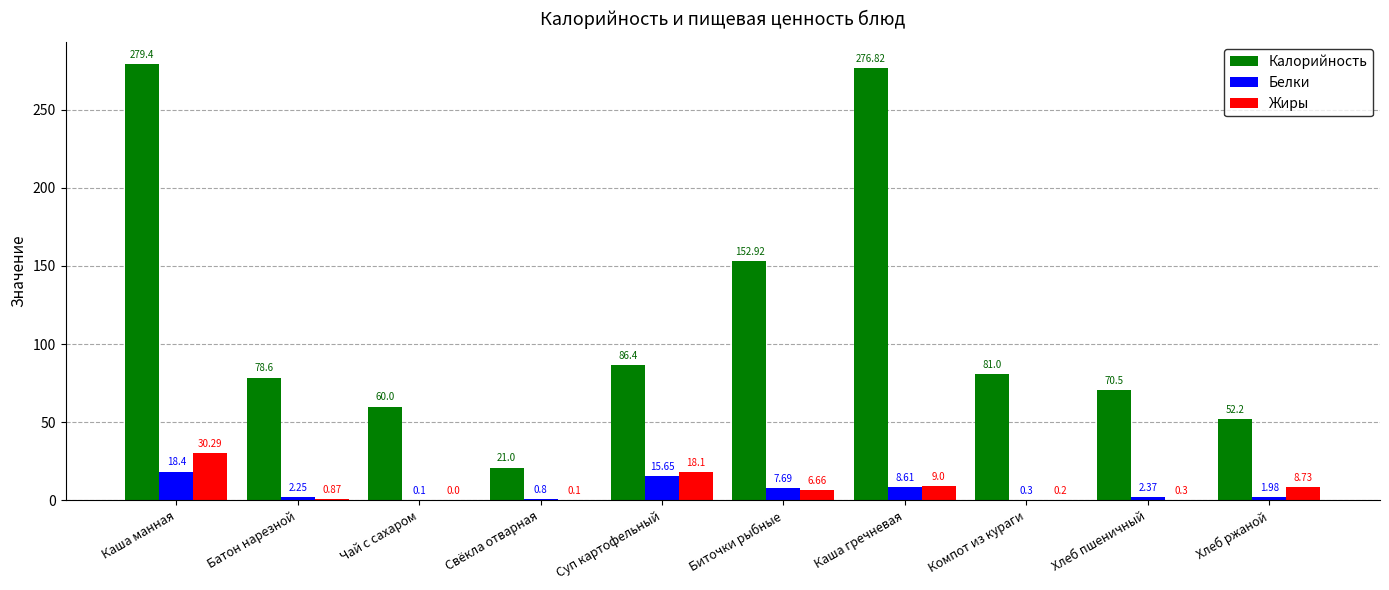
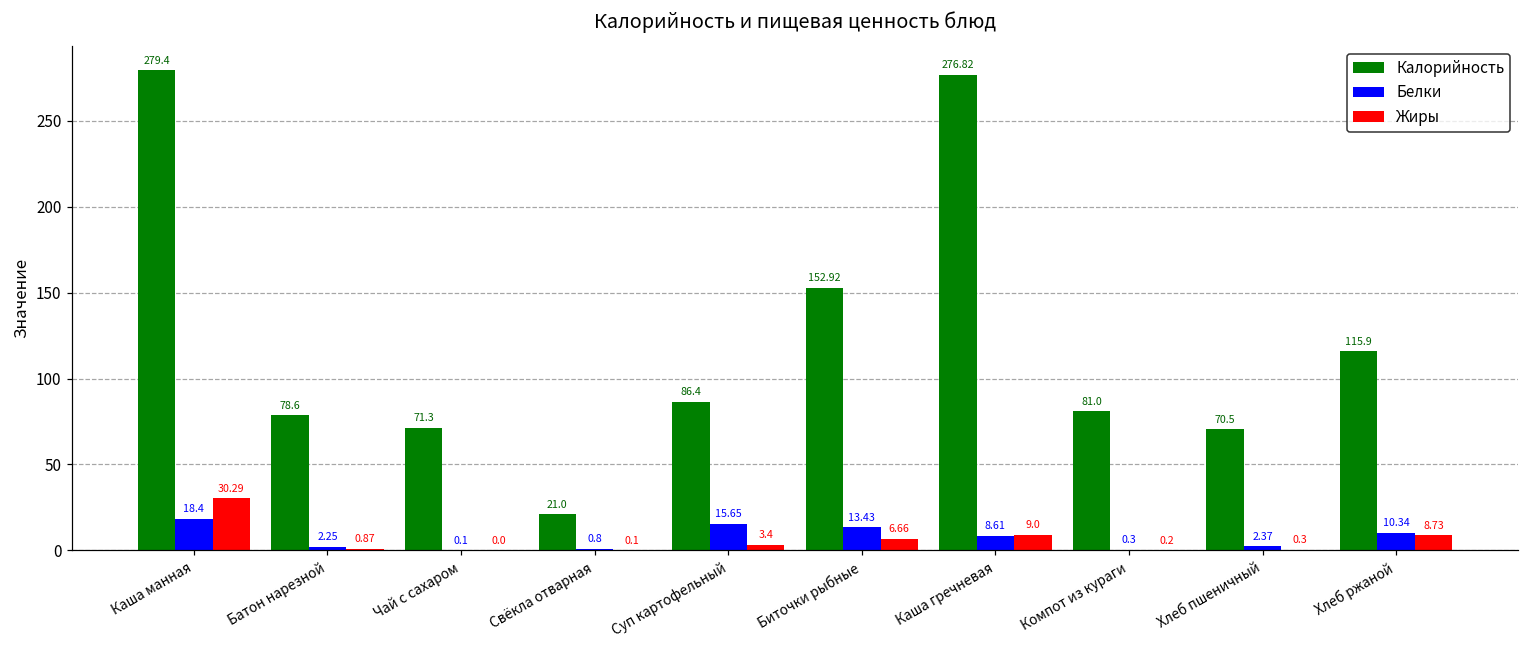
Калорийность, Чай с сахаром: 60.0 -> 71.3
Жиры, Суп картофельный: 18.1 -> 3.4
Белки, Биточки рыбные: 7.69 -> 13.43
Калорийность, Хлеб ржаной: 52.2 -> 115.9
Белки, Хлеб ржаной: 1.98 -> 10.34
